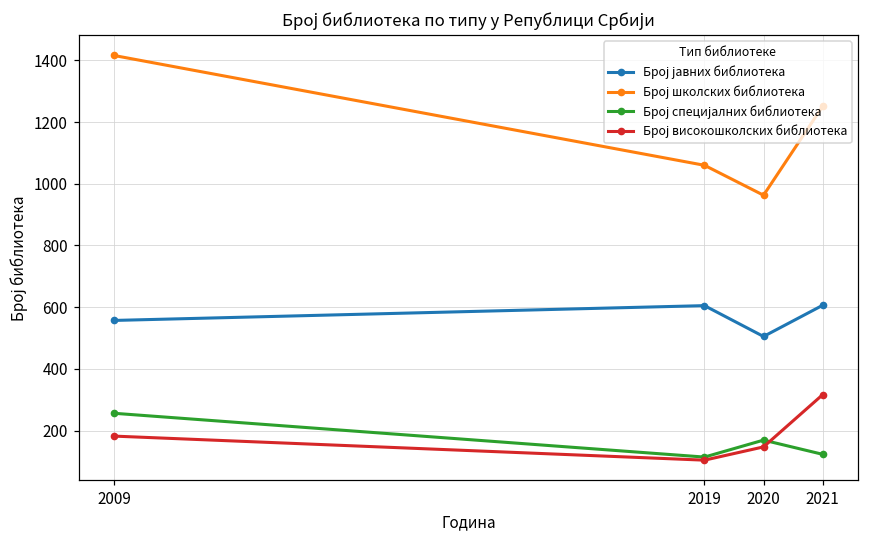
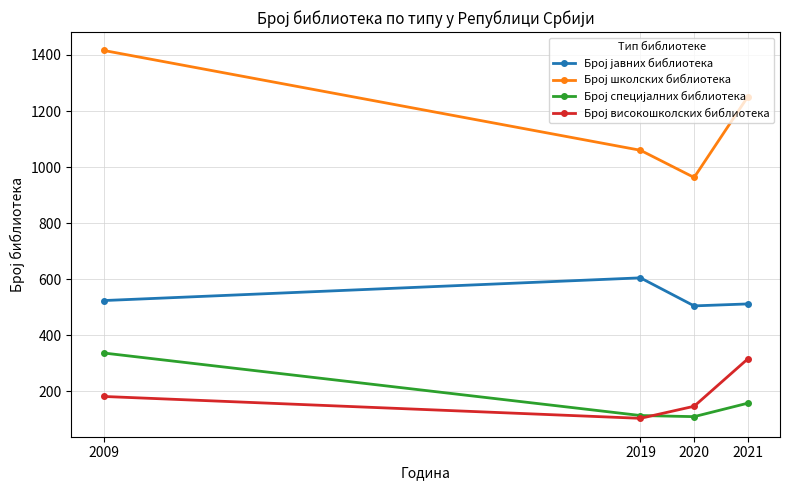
Број јавних библиотека, 2009: 560 -> 520
Број специјалних библиотека, 2009: 260 -> 340
Број специјалних библиотека, 2020: 170 -> 110
Број јавних библиотека, 2021: 610 -> 510
Број специјалних библиотека, 2021: 120 -> 160
